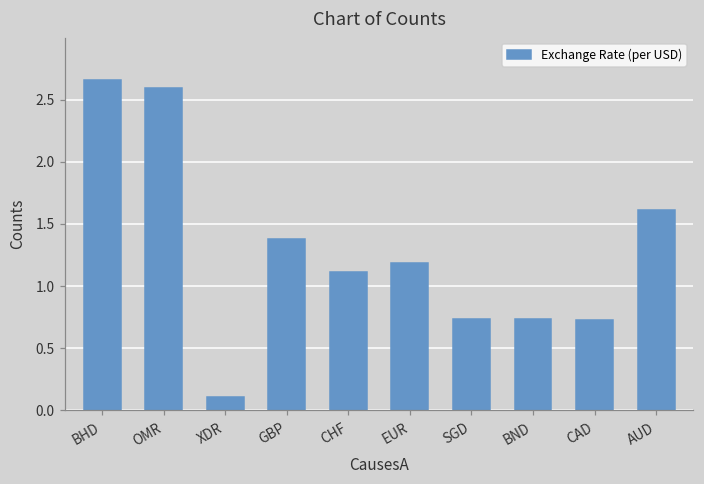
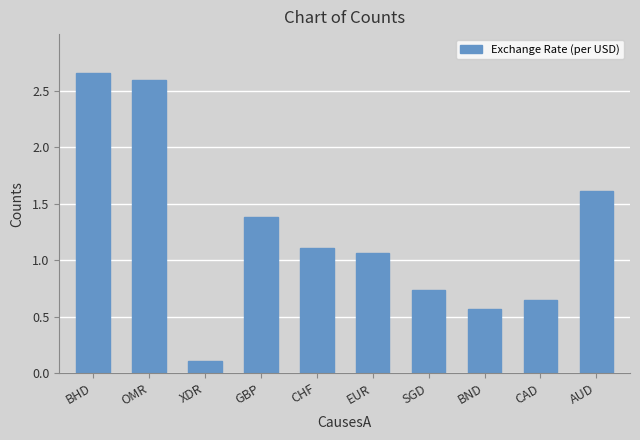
EUR: 1.19 -> 1.07
BND: 0.73 -> 0.57
CAD: 0.73 -> 0.64
